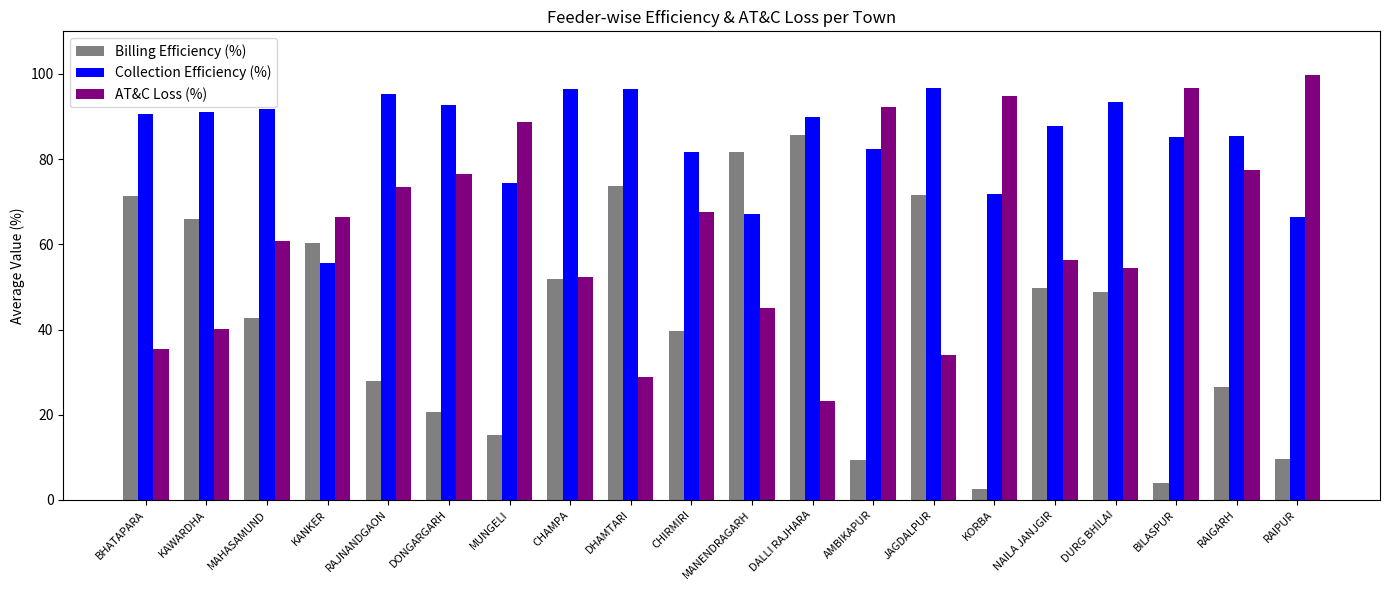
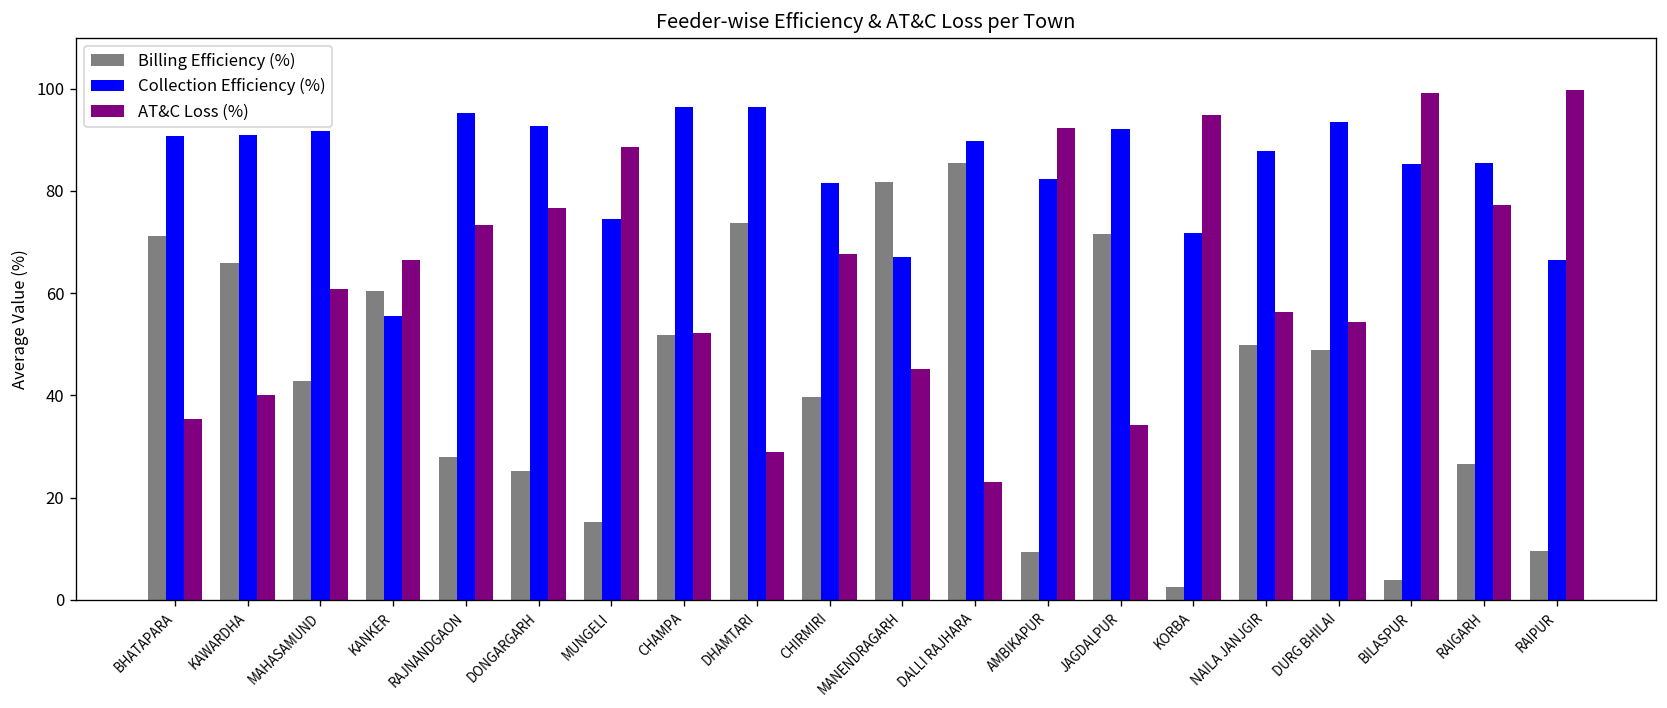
Billing Efficiency (%), DONGARGARH: 21 -> 25
Collection Efficiency (%), JAGDALPUR: 97 -> 92
AT&C Loss (%), BILASPUR: 97 -> 99
